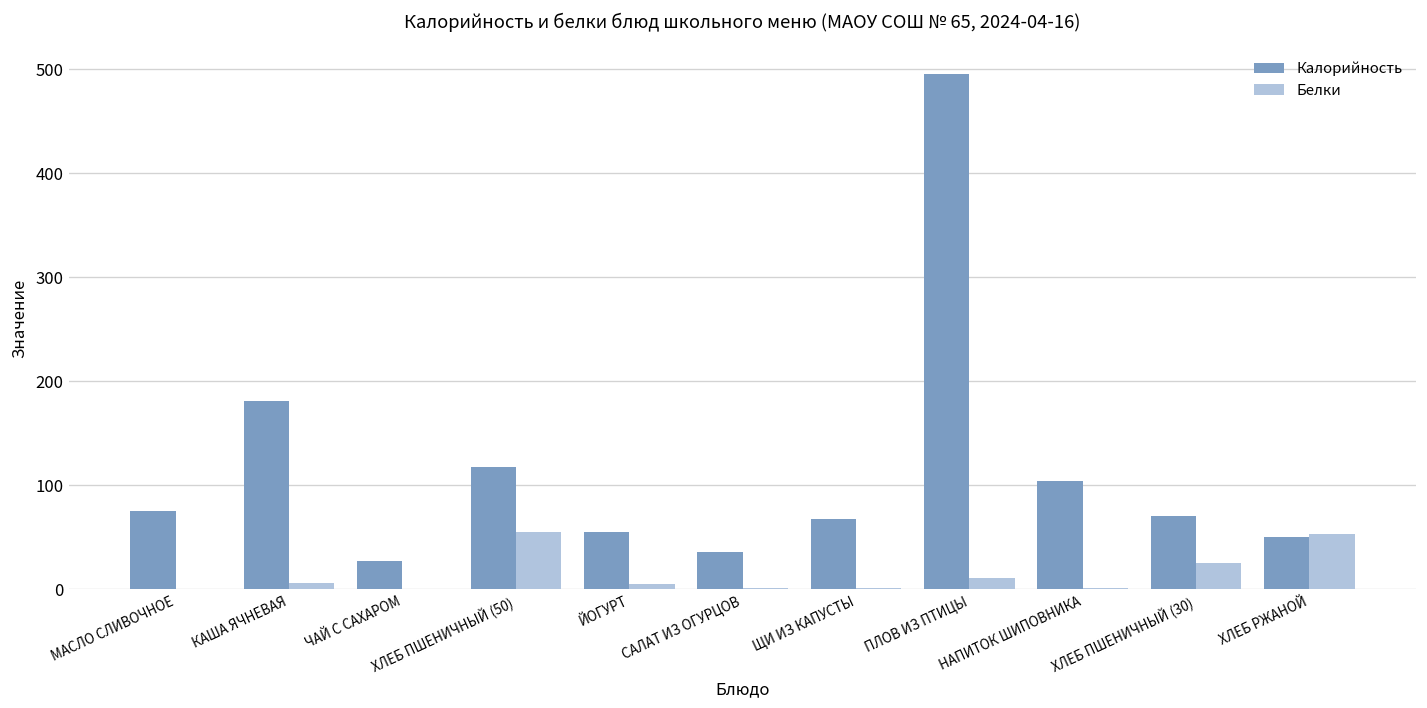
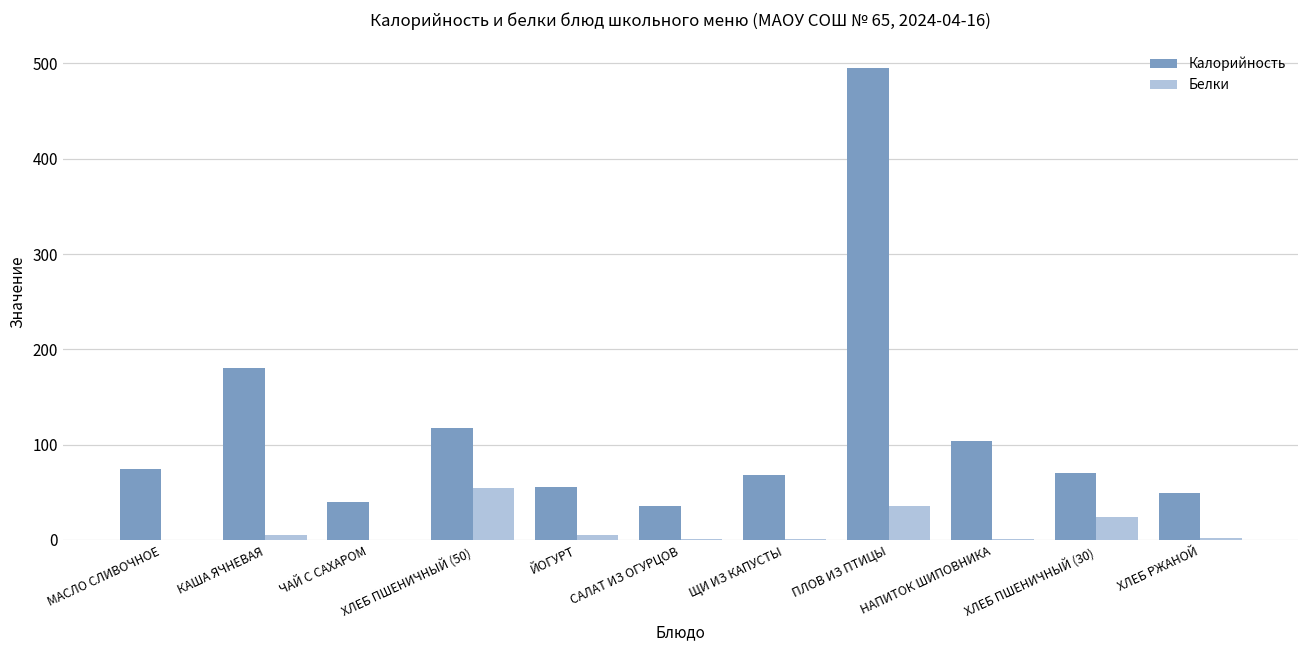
Калорийность, ЧАЙ С САХАРОМ: 30 -> 40
Белки, ПЛОВ ИЗ ПТИЦЫ: 10 -> 40
Белки, ХЛЕБ РЖАНОЙ: 50 -> 0
